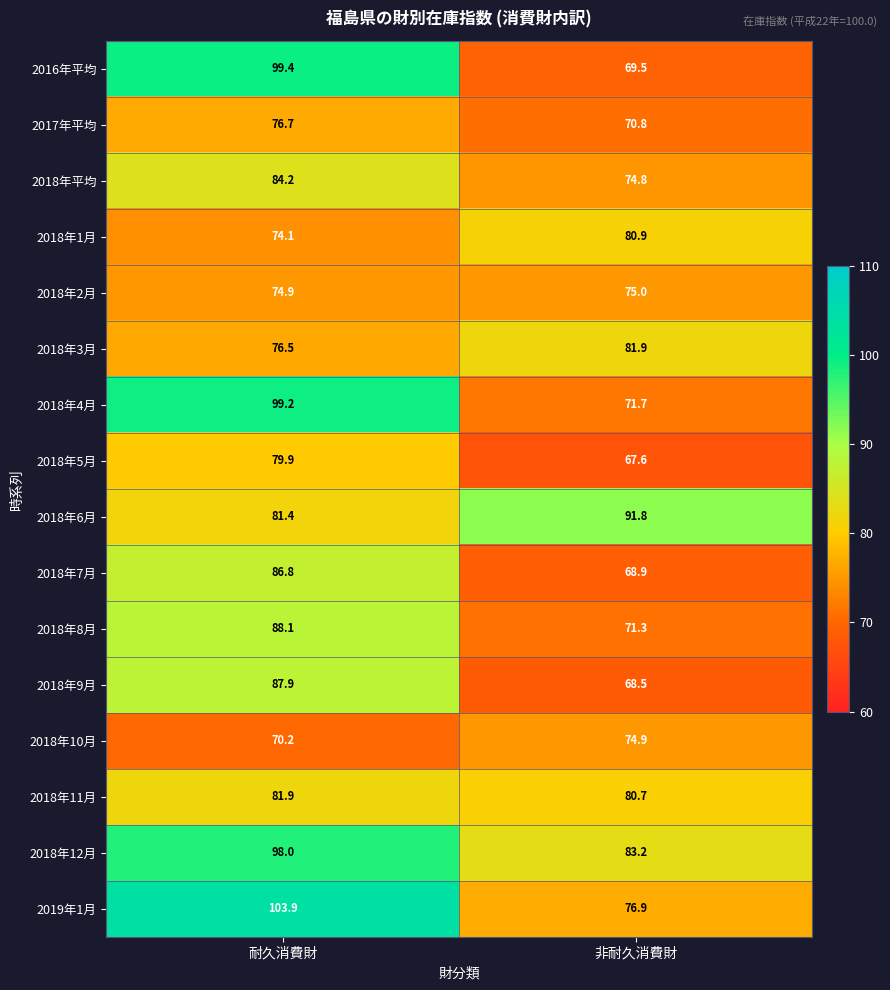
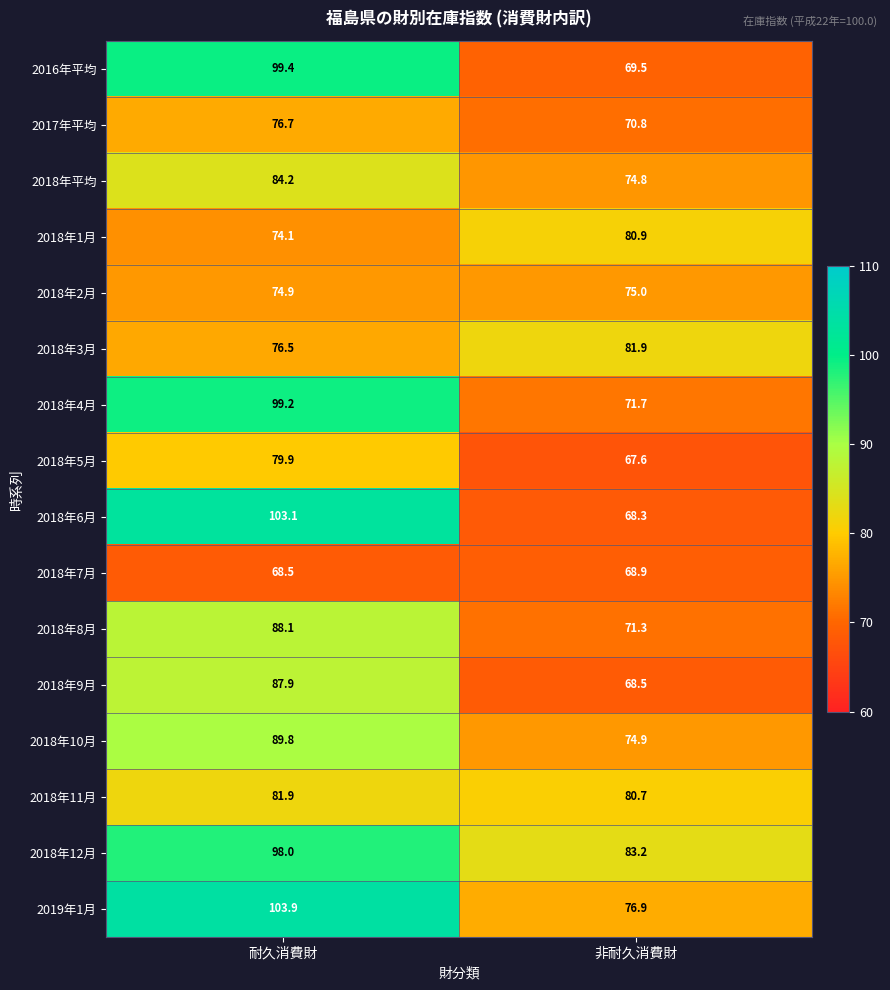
2018年6月, 耐久消費財: 81.4 -> 103.1
2018年6月, 非耐久消費財: 91.8 -> 68.3
2018年7月, 耐久消費財: 86.8 -> 68.5
2018年10月, 耐久消費財: 70.2 -> 89.8
